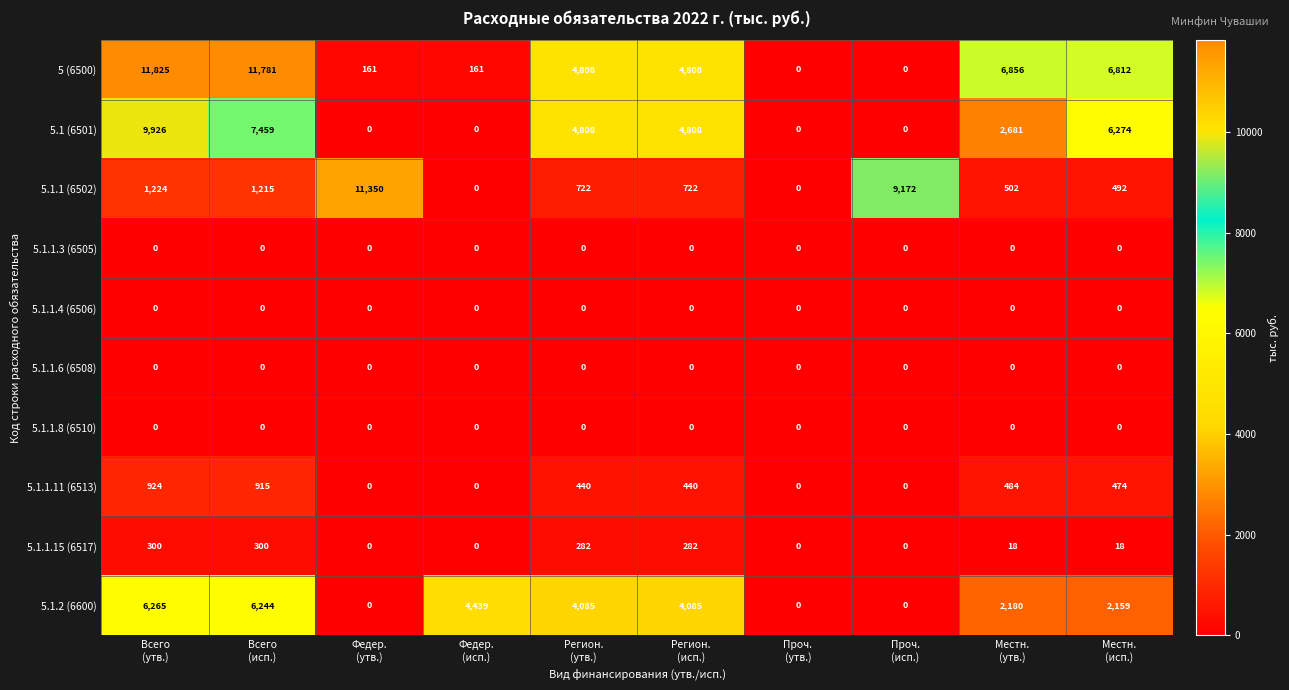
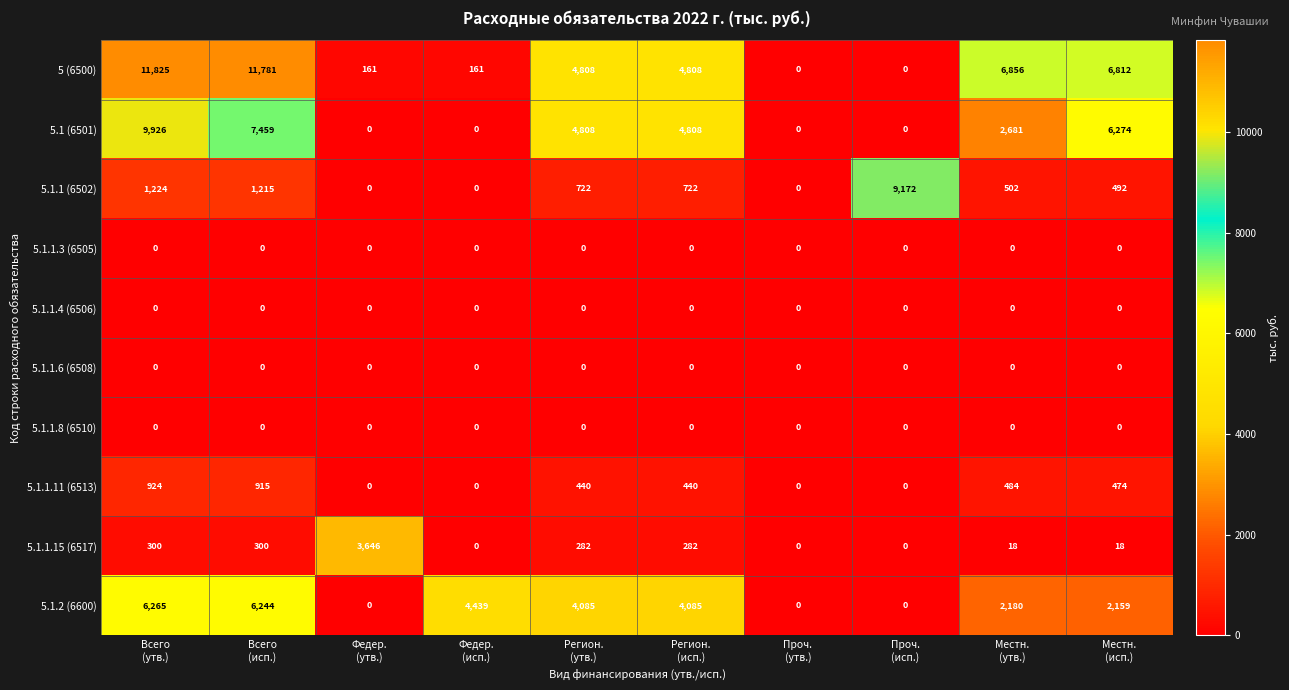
5.1.1 (6502), Федер. (утв.): 11,350 -> 0
5.1.1.15 (6517), Федер. (утв.): 0 -> 3,646
